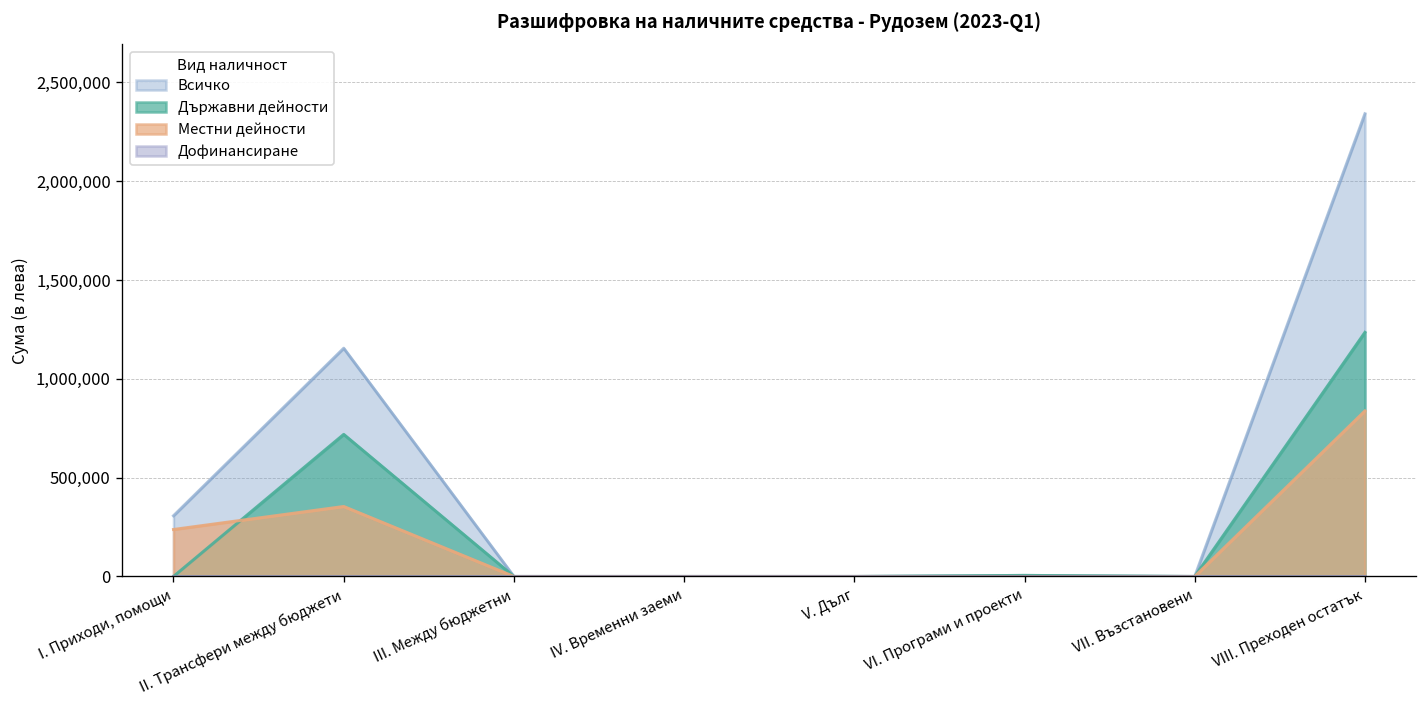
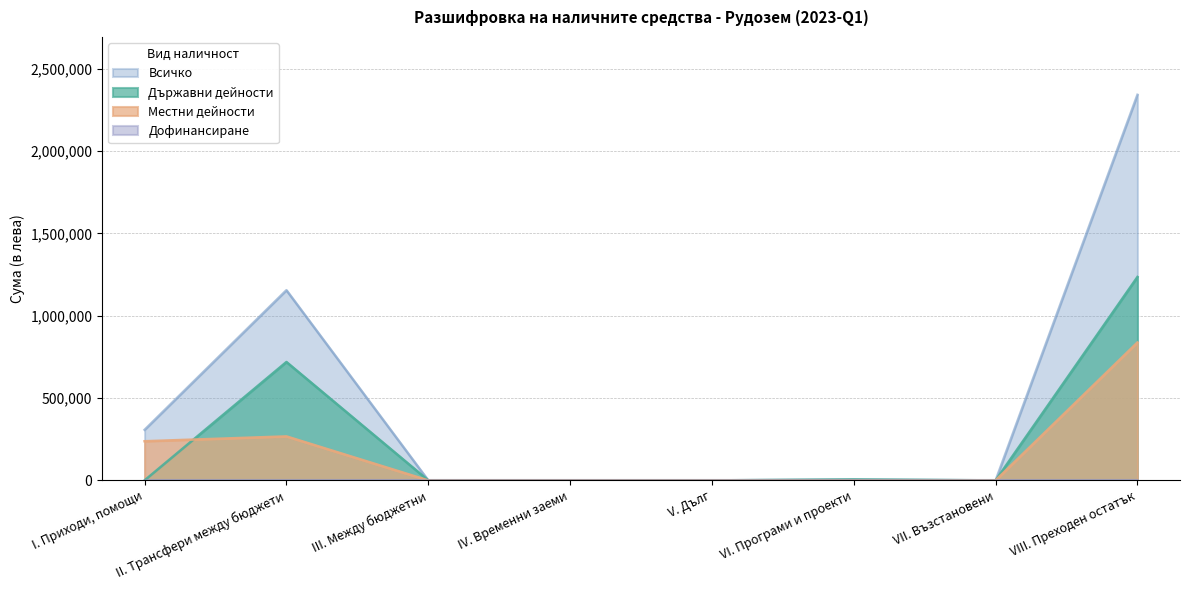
Местни дейности, II. Трансфери между бюджети: 350,000 -> 270,000
